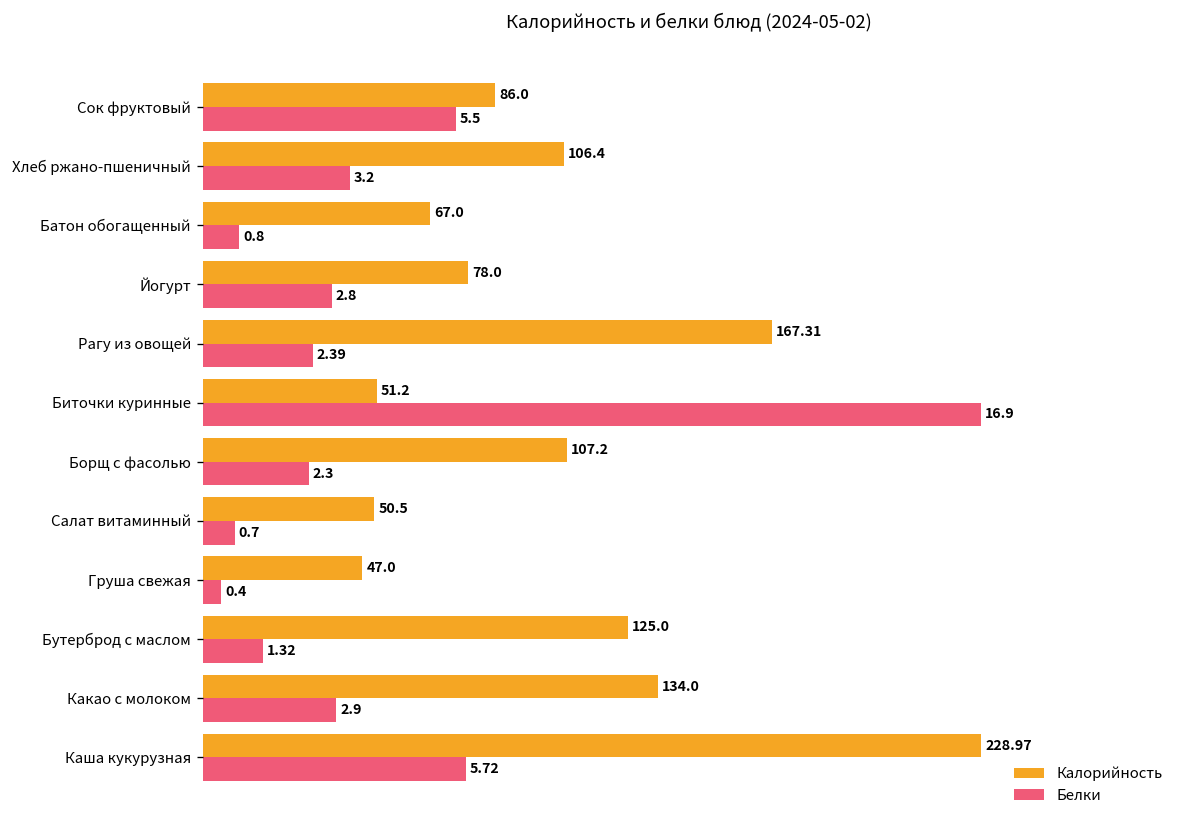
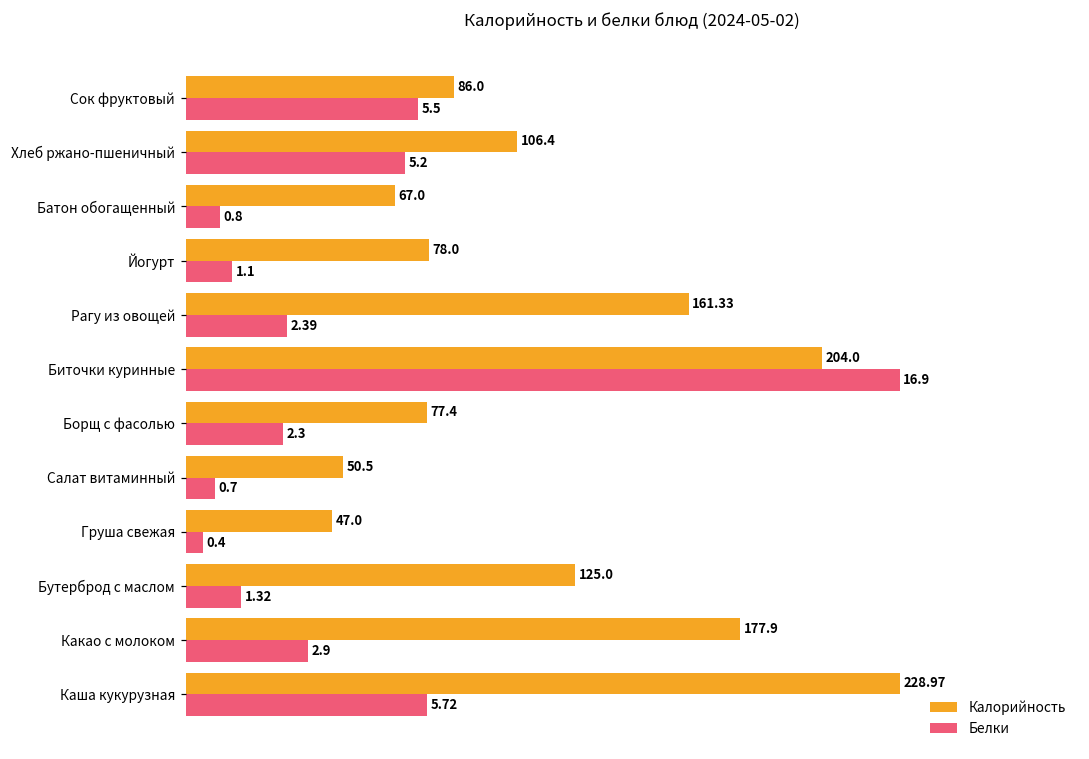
Белки, Хлеб ржано-пшеничный: 3.2 -> 5.2
Белки, Йогурт: 2.8 -> 1.1
Калорийность, Рагу из овощей: 167.31 -> 161.33
Калорийность, Биточки куринные: 51.2 -> 204.0
Калорийность, Борщ с фасолью: 107.2 -> 77.4
Калорийность, Какао с молоком: 134.0 -> 177.9
